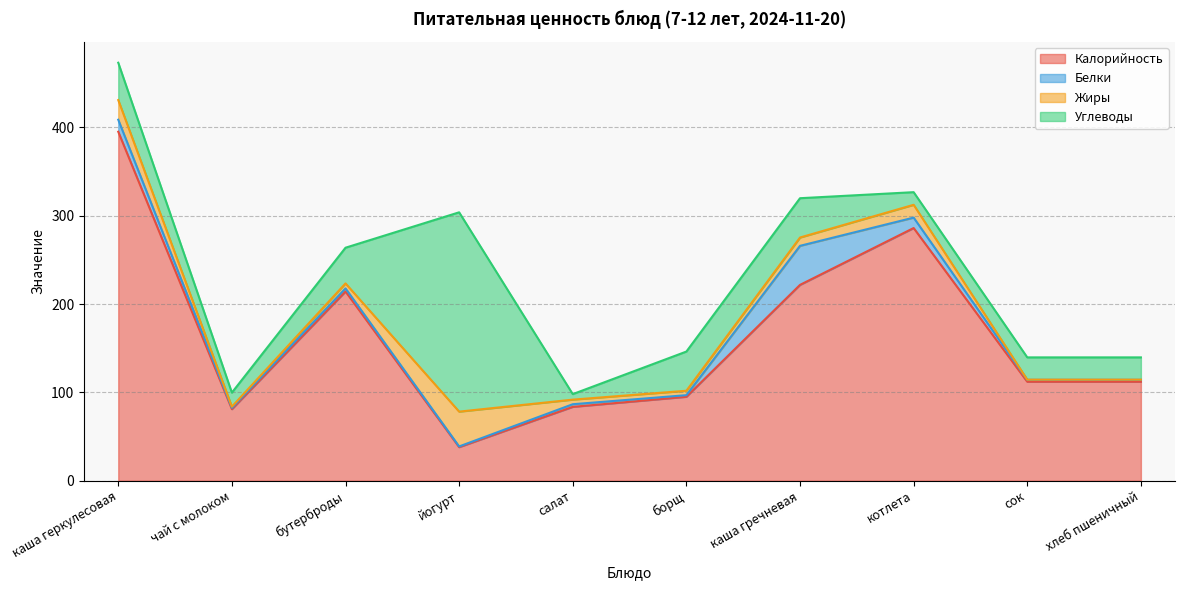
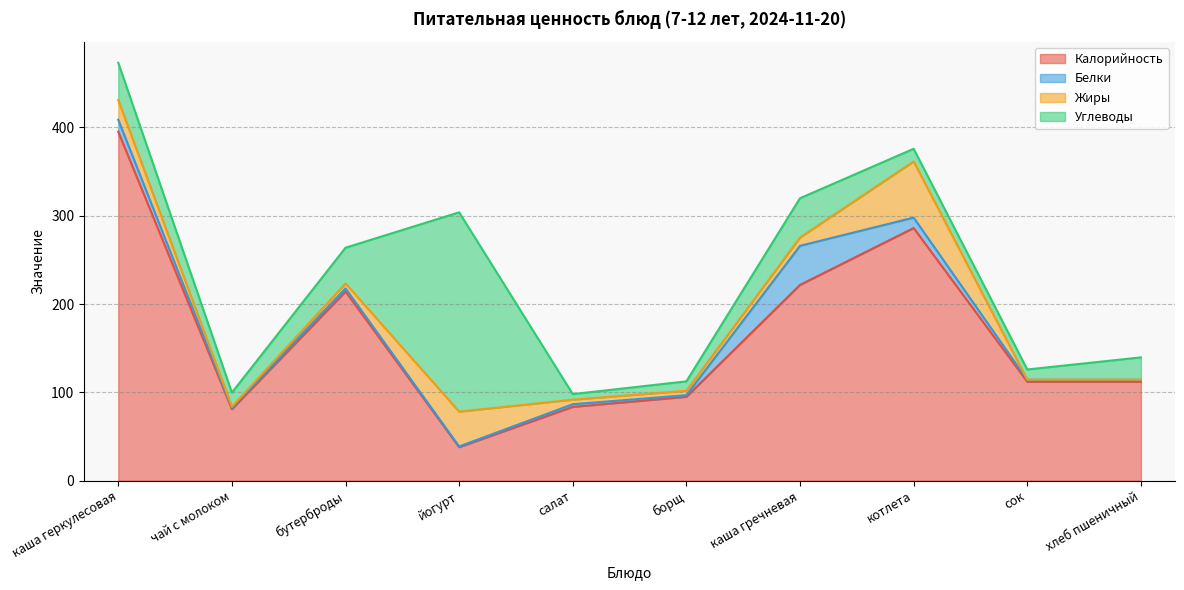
Углеводы, борщ: 40 -> 10
Жиры, котлета: 10 -> 60
Углеводы, сок: 30 -> 10
